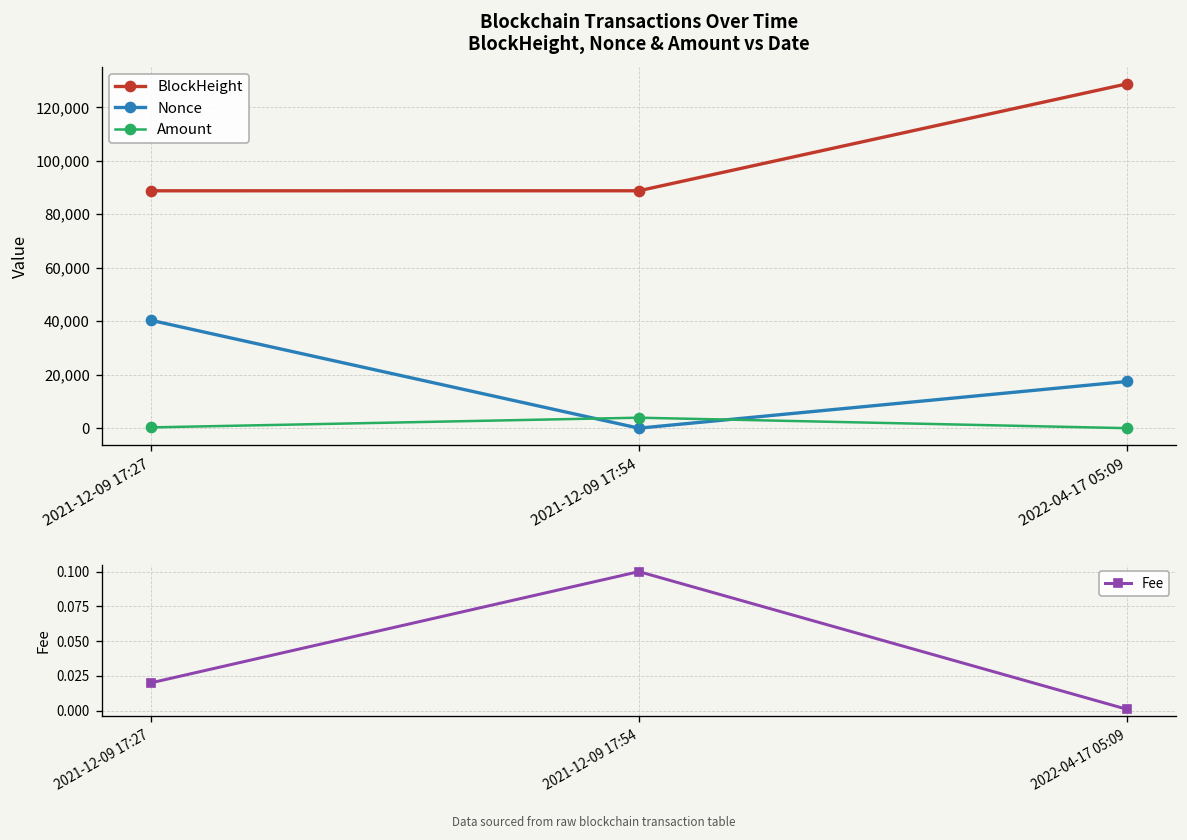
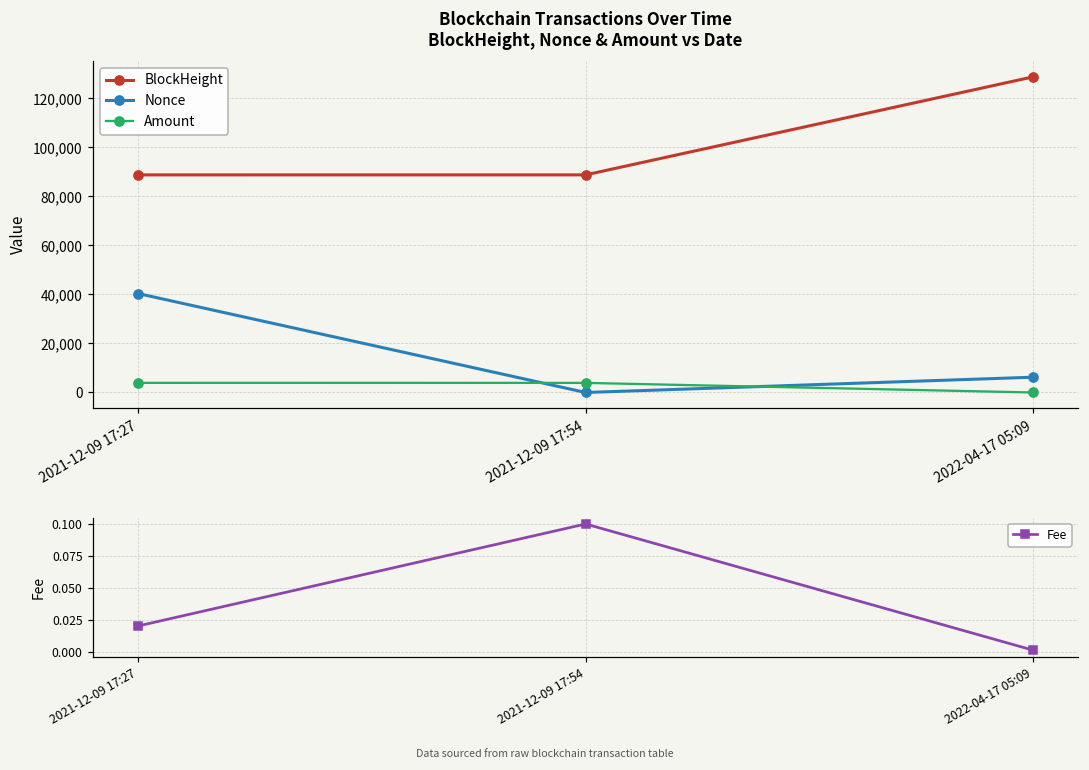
Blockchain Transactions Over Time BlockHeight, Nonce & Amount vs Date, Amount, 2021-12-09 17:27: 0 -> 4,000
Blockchain Transactions Over Time BlockHeight, Nonce & Amount vs Date, Nonce, 2022-04-17 05:09: 17,000 -> 6,000
